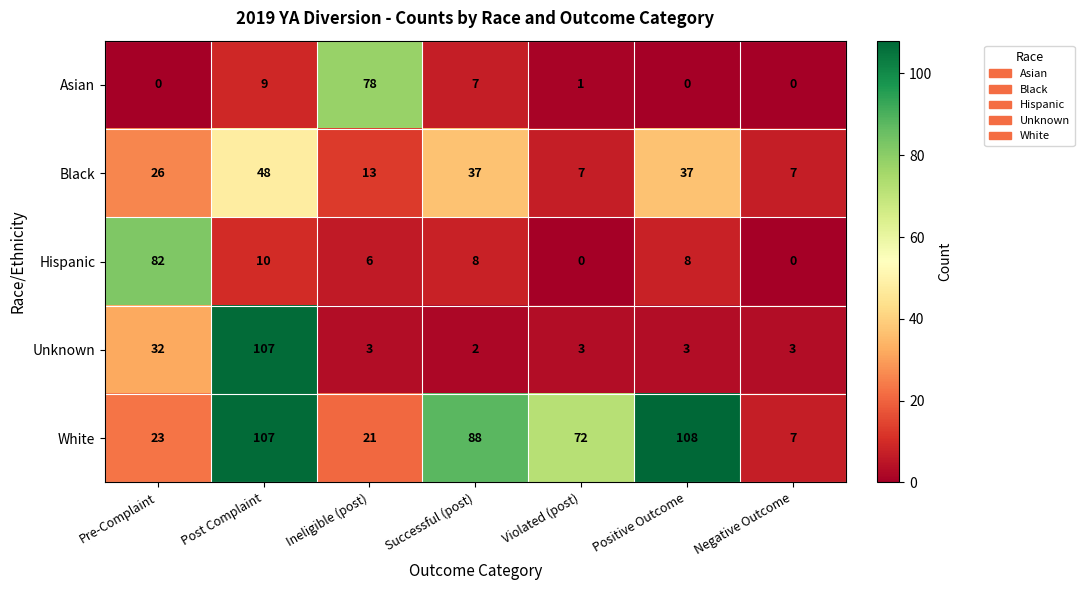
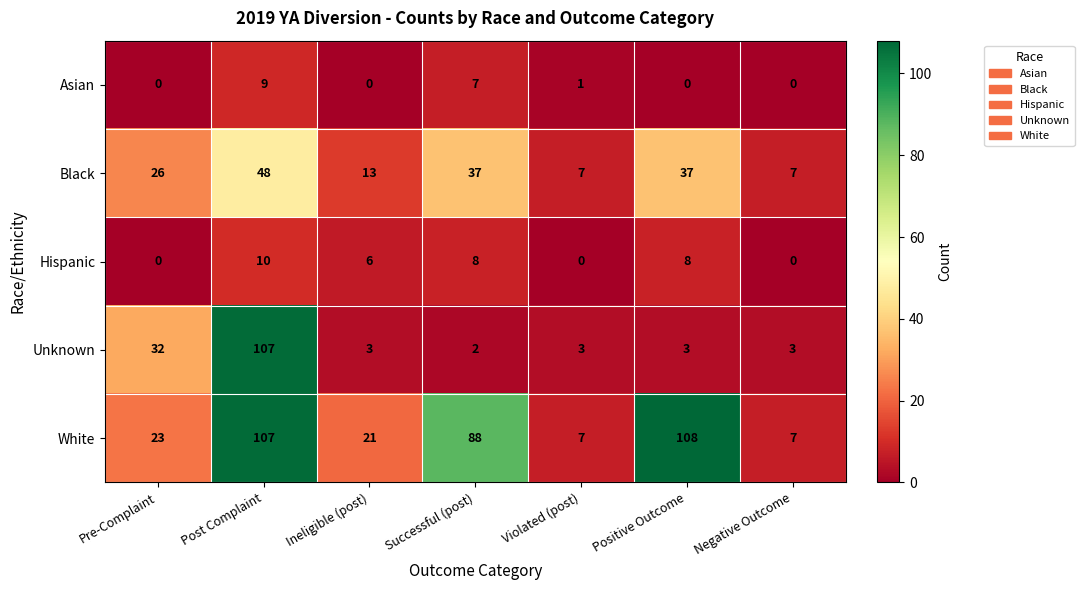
Asian, Ineligible (post): 78 -> 0
Hispanic, Pre-Complaint: 82 -> 0
White, Violated (post): 72 -> 7
